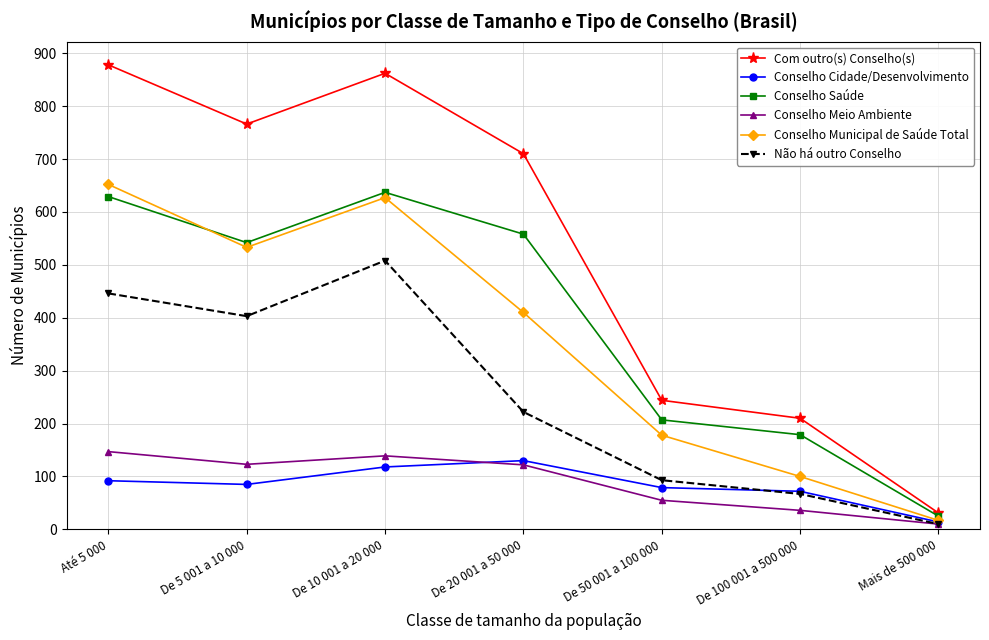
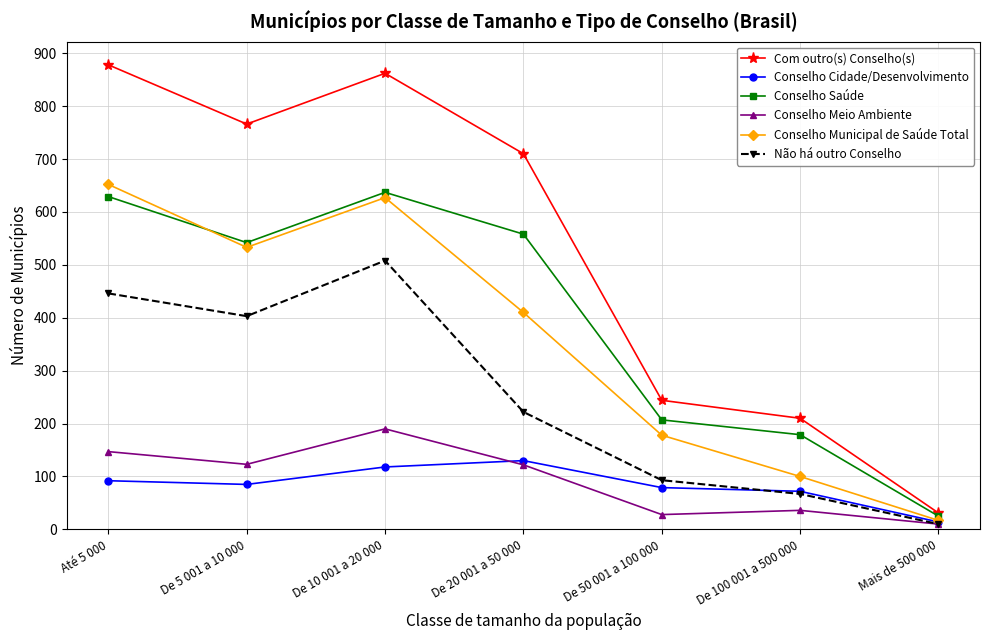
Conselho Meio Ambiente, De 10 001 a 20 000: 140 -> 190
Conselho Meio Ambiente, De 50 001 a 100 000: 60 -> 30
